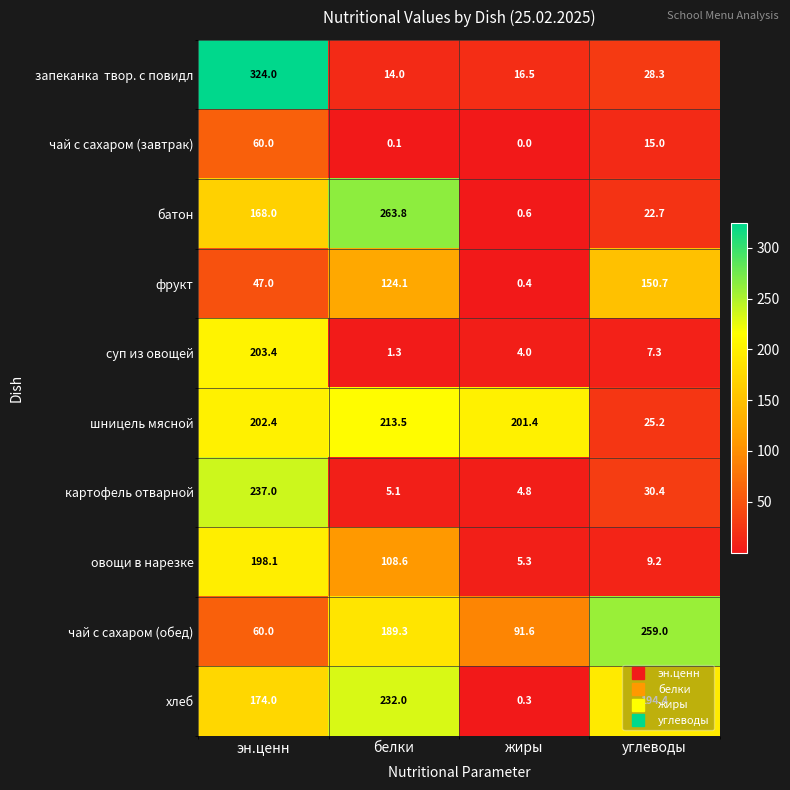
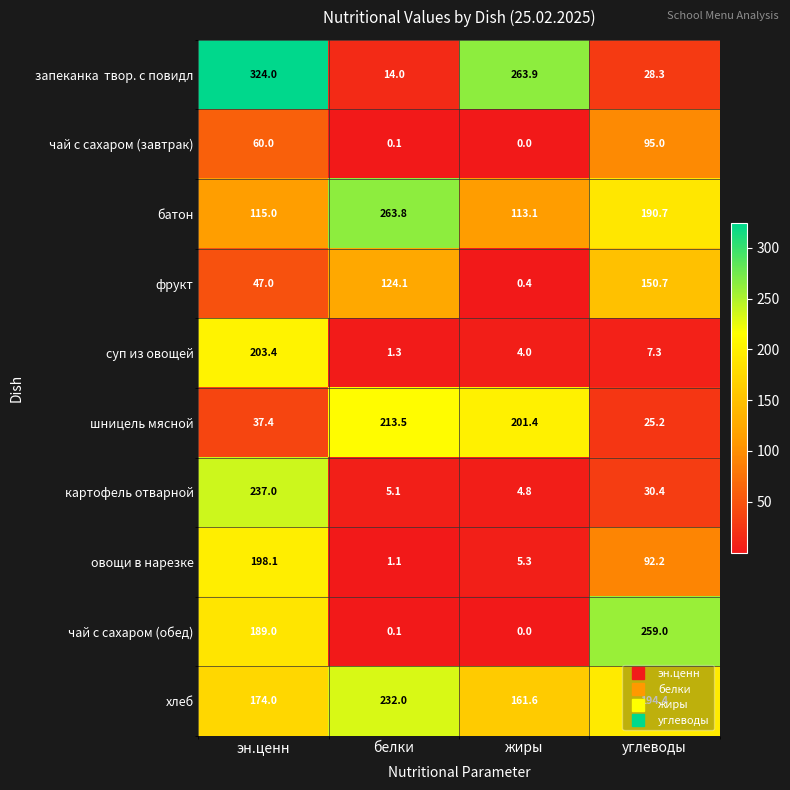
запеканка твор. с повидл, жиры: 16.5 -> 263.9
чай с сахаром (завтрак), углеводы: 15.0 -> 95.0
батон, эн.ценн: 168.0 -> 115.0
батон, жиры: 0.6 -> 113.1
батон, углеводы: 22.7 -> 190.7
шницель мясной, эн.ценн: 202.4 -> 37.4
овощи в нарезке, белки: 108.6 -> 1.1
овощи в нарезке, углеводы: 9.2 -> 92.2
чай с сахаром (обед), эн.ценн: 60.0 -> 189.0
чай с сахаром (обед), белки: 189.3 -> 0.1
чай с сахаром (обед), жиры: 91.6 -> 0.0
хлеб, жиры: 0.3 -> 161.6
